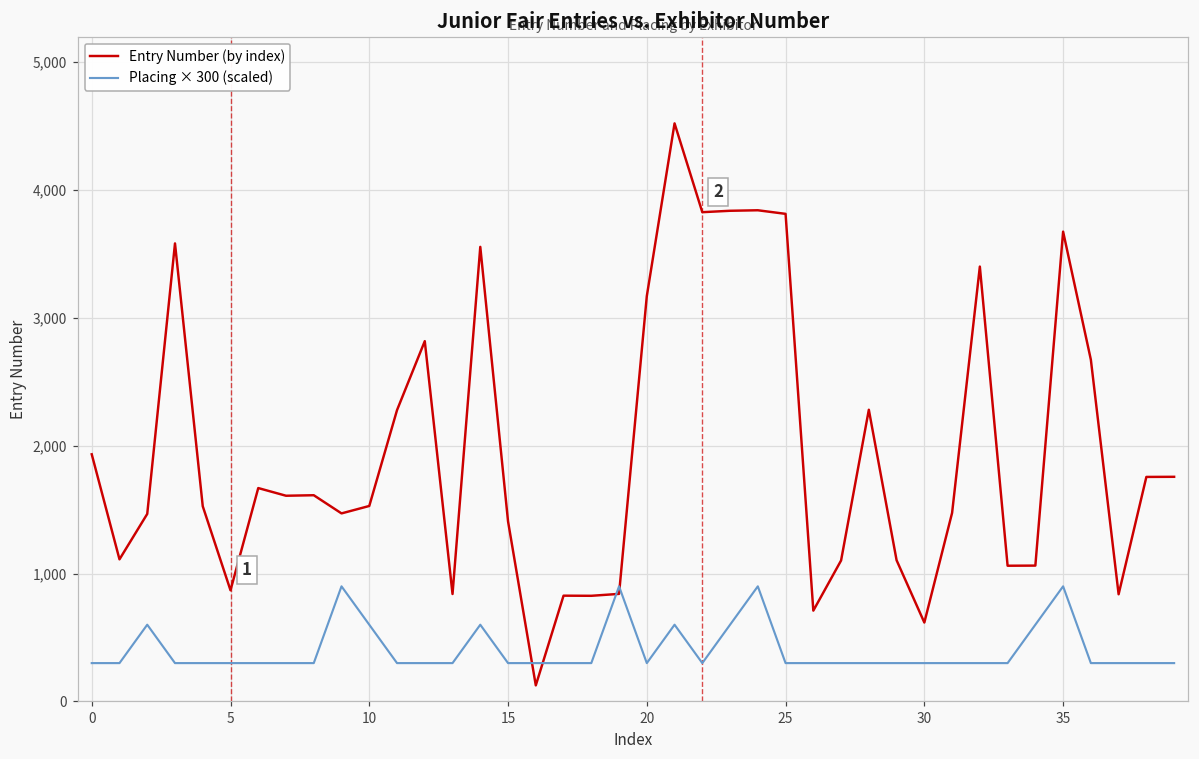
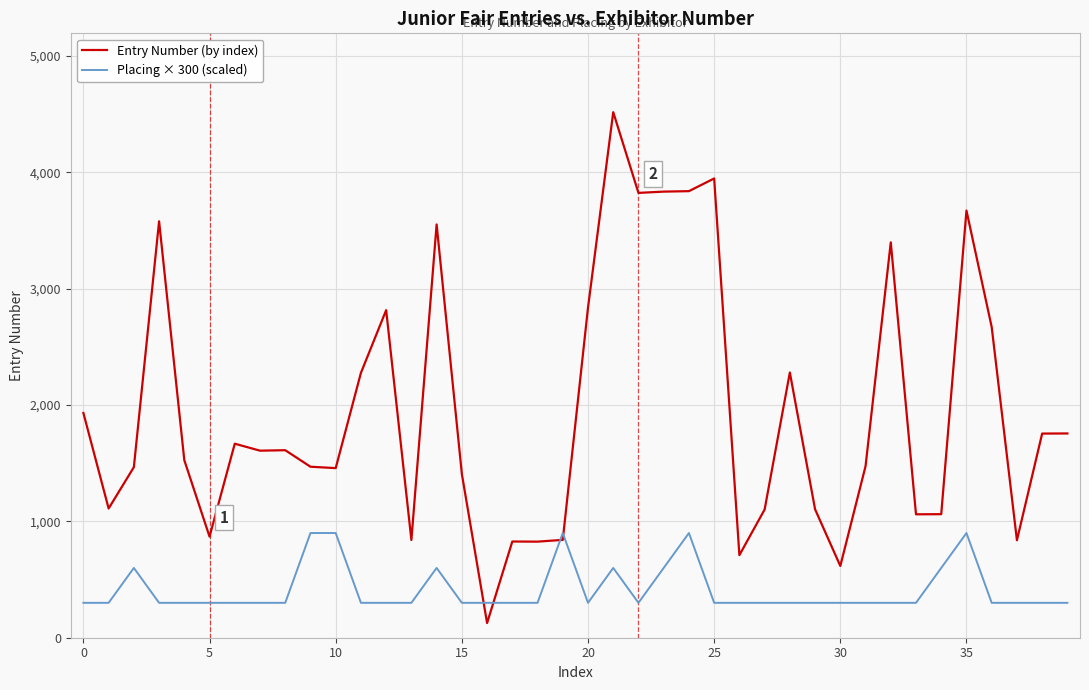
Entry Number (by index), 10: 1,530 -> 1,460
Placing × 300 (scaled), 10: 600 -> 900
Entry Number (by index), 20: 3,170 -> 2,840
Entry Number (by index), 25: 3,810 -> 3,950
